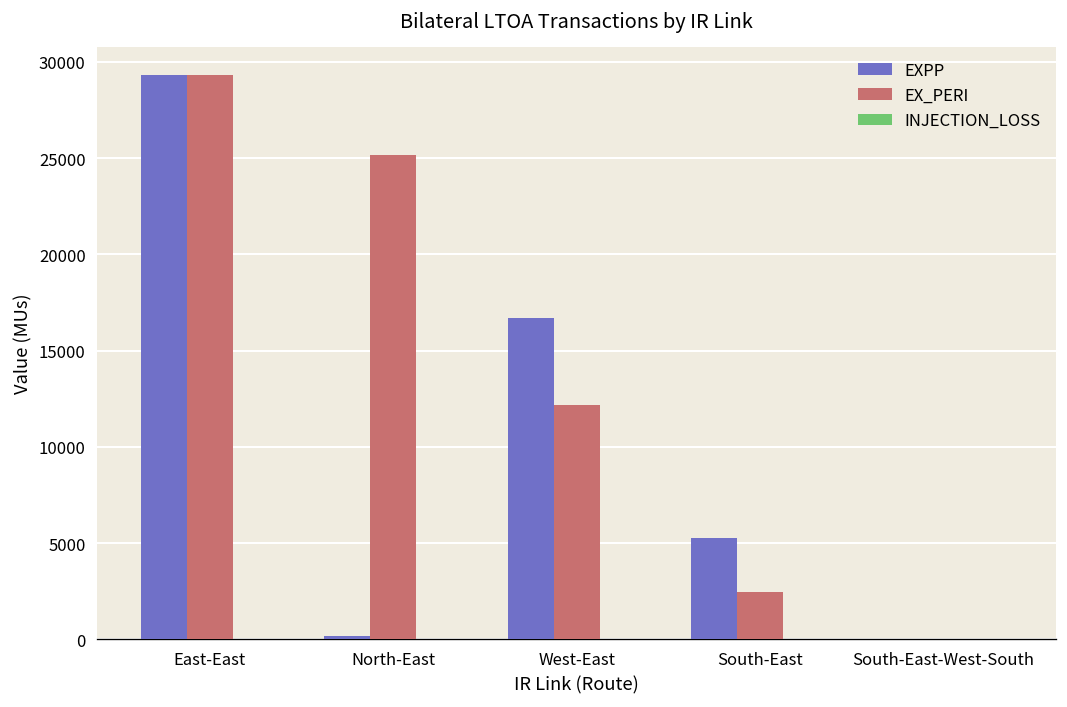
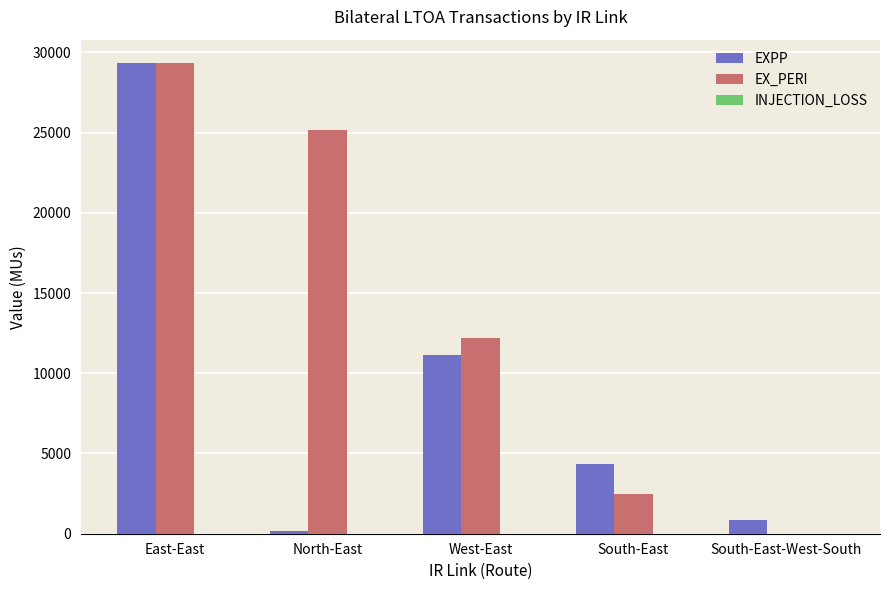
EXPP, West-East: 16700 -> 11200
EXPP, South-East: 5300 -> 4400
EXPP, South-East-West-South: 0 -> 800
